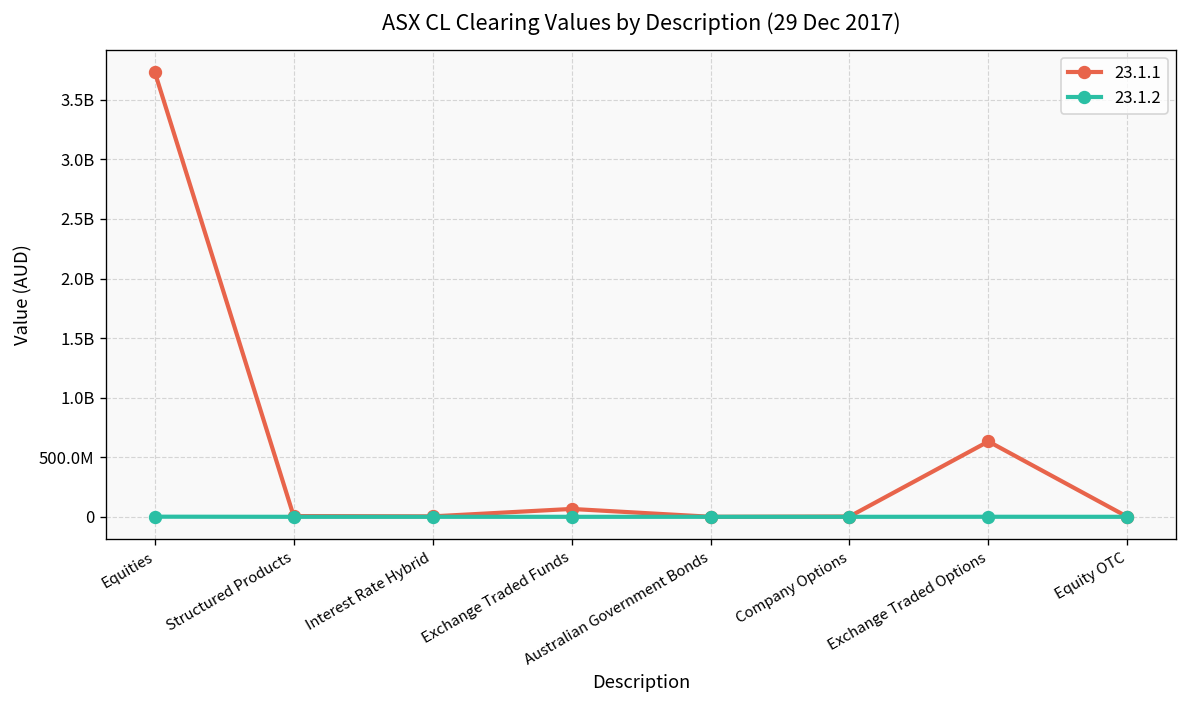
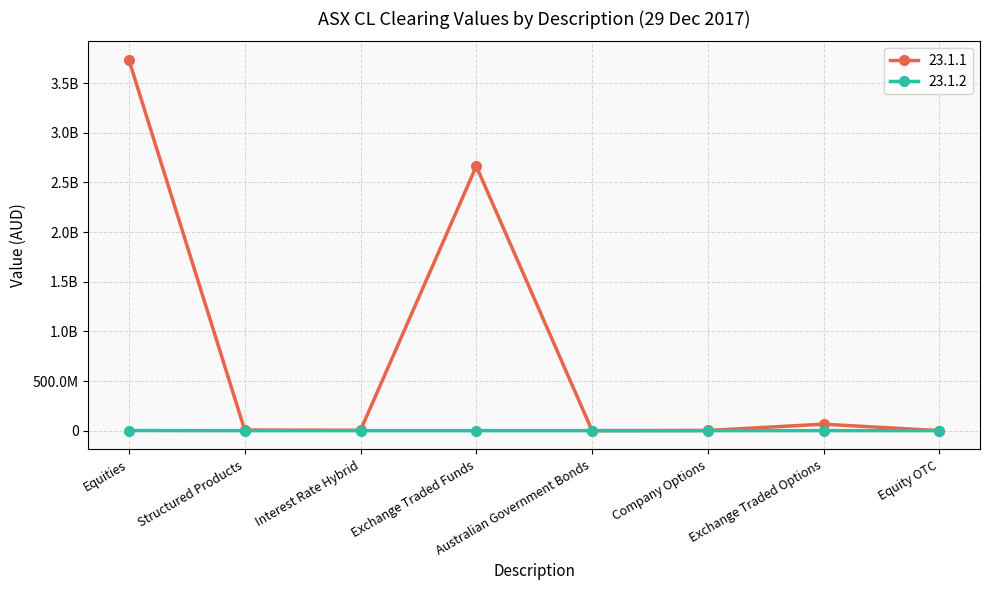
23.1.1, Exchange Traded Funds: 100000000 -> 2700000000
23.1.1, Exchange Traded Options: 600000000 -> 100000000
